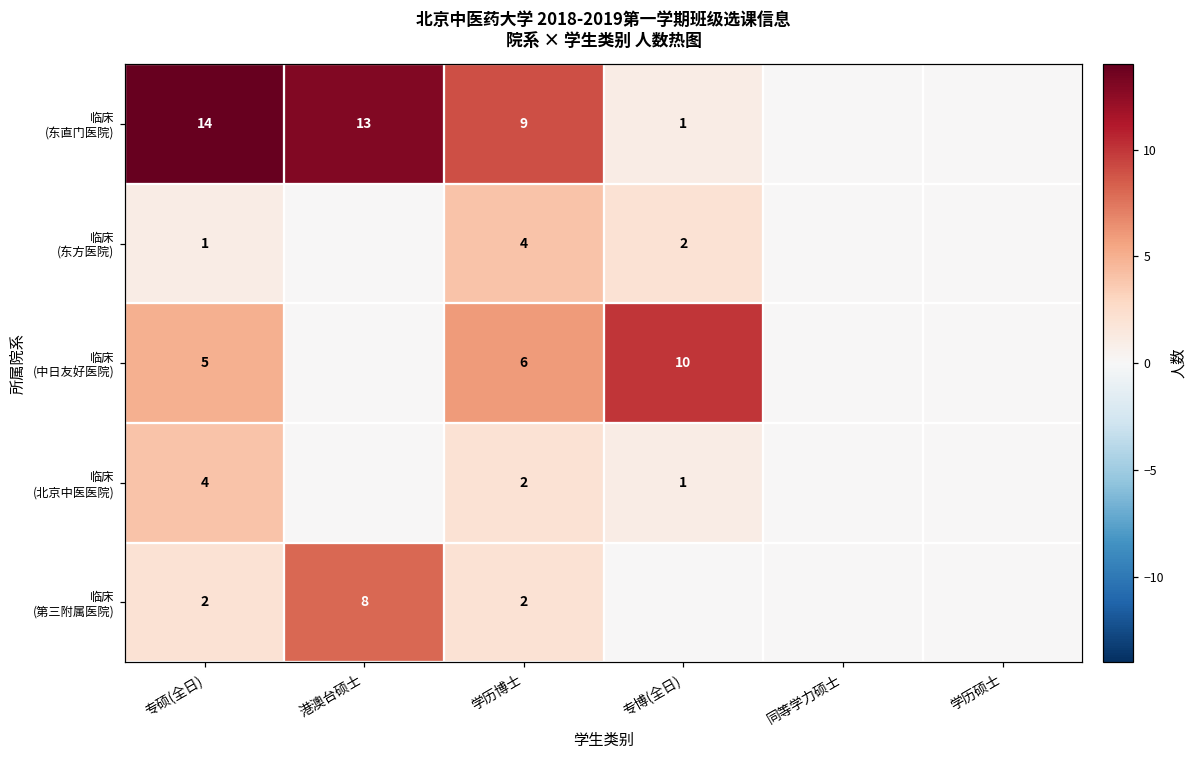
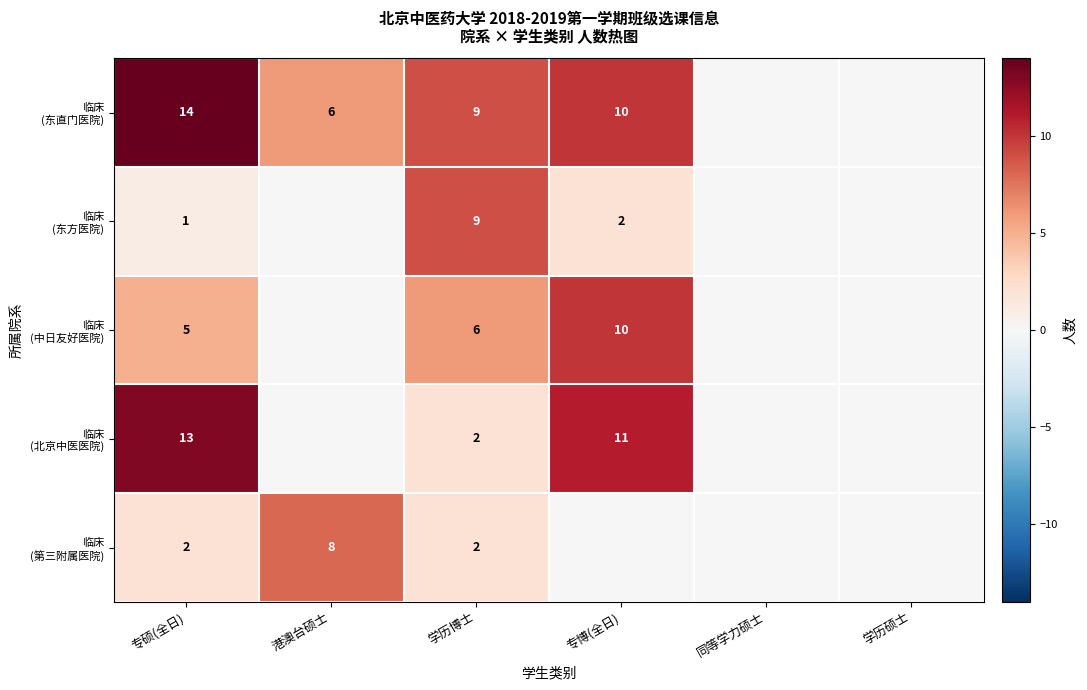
临床 (东直门医院), 港澳台硕士: 13 -> 6
临床 (东直门医院), 专博(全日): 1 -> 10
临床 (东方医院), 学历博士: 4 -> 9
临床 (北京中医医院), 专硕(全日): 4 -> 13
临床 (北京中医医院), 专博(全日): 1 -> 11
